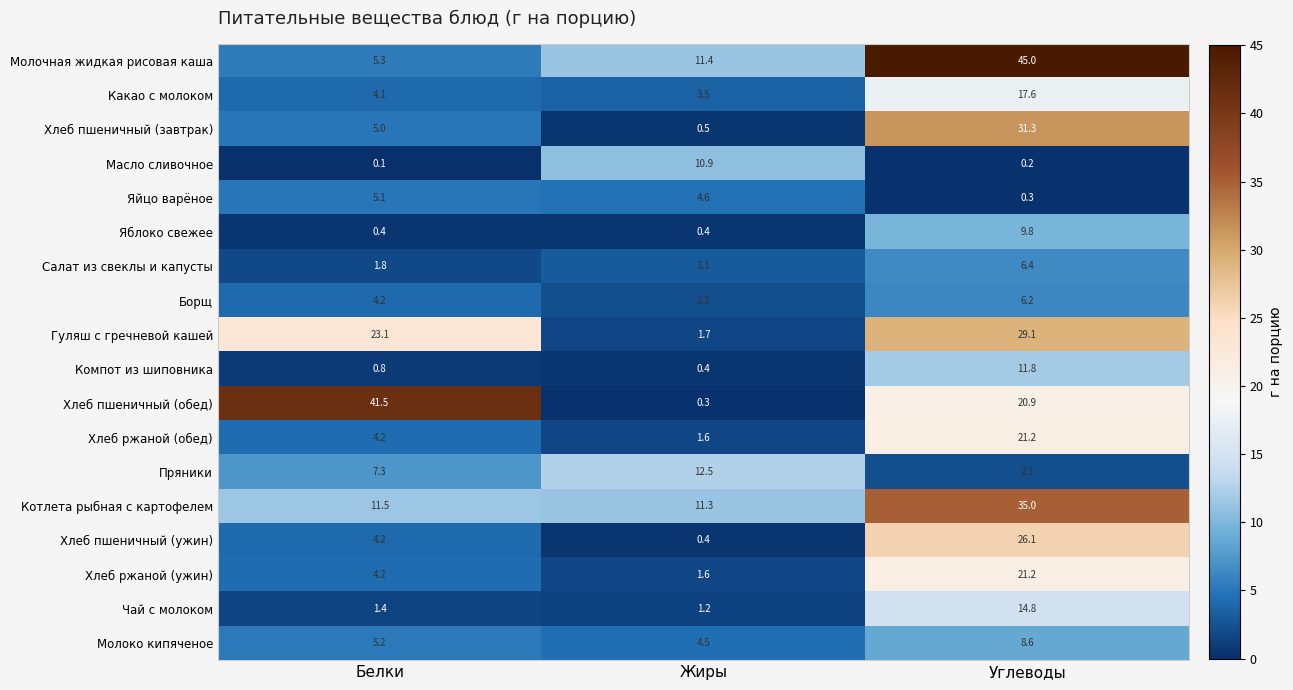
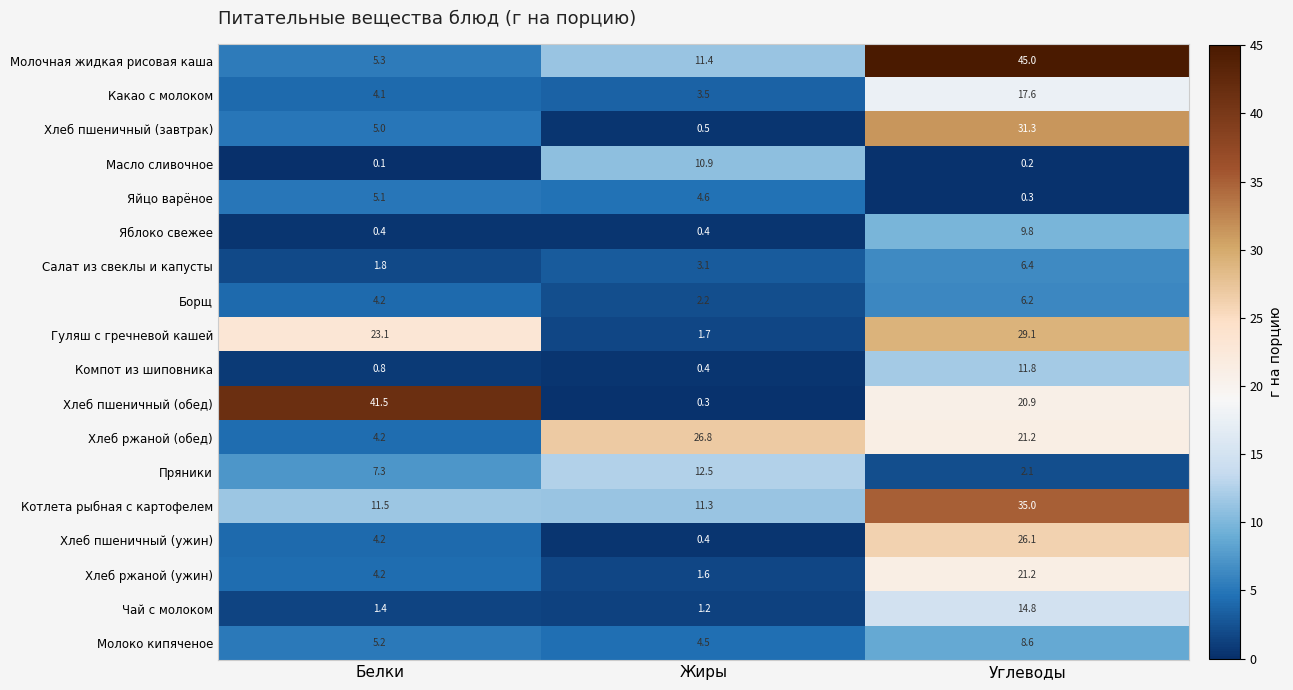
Хлеб ржаной (обед), Жиры: 1.6 -> 26.8
